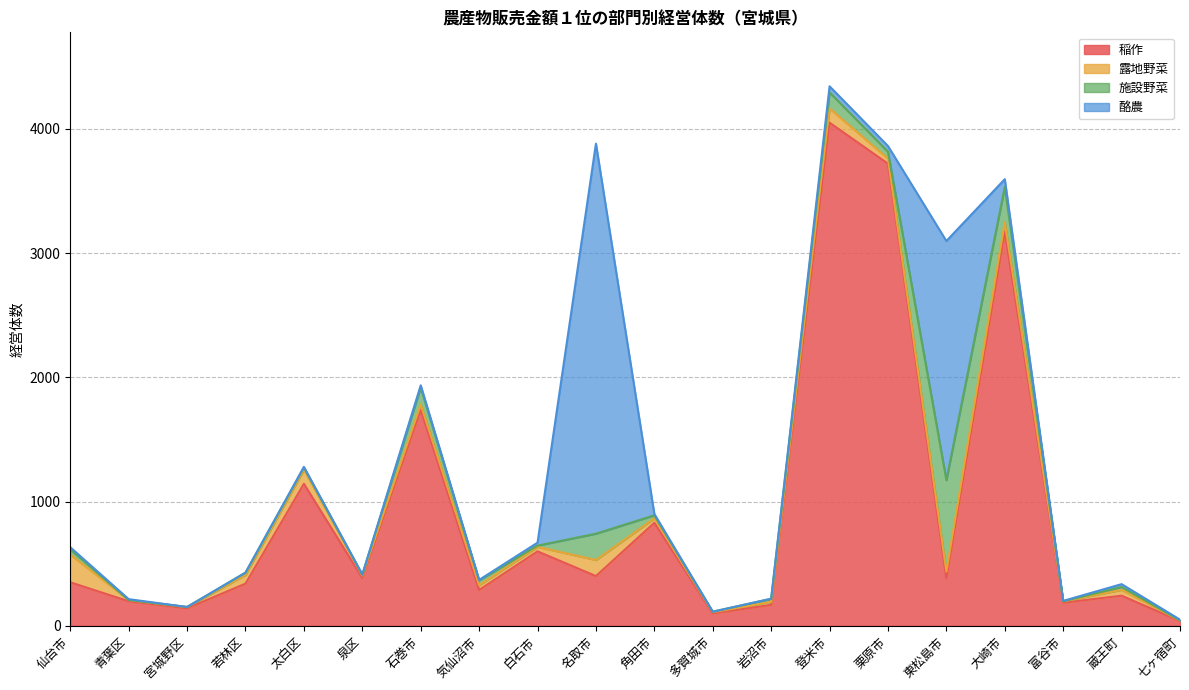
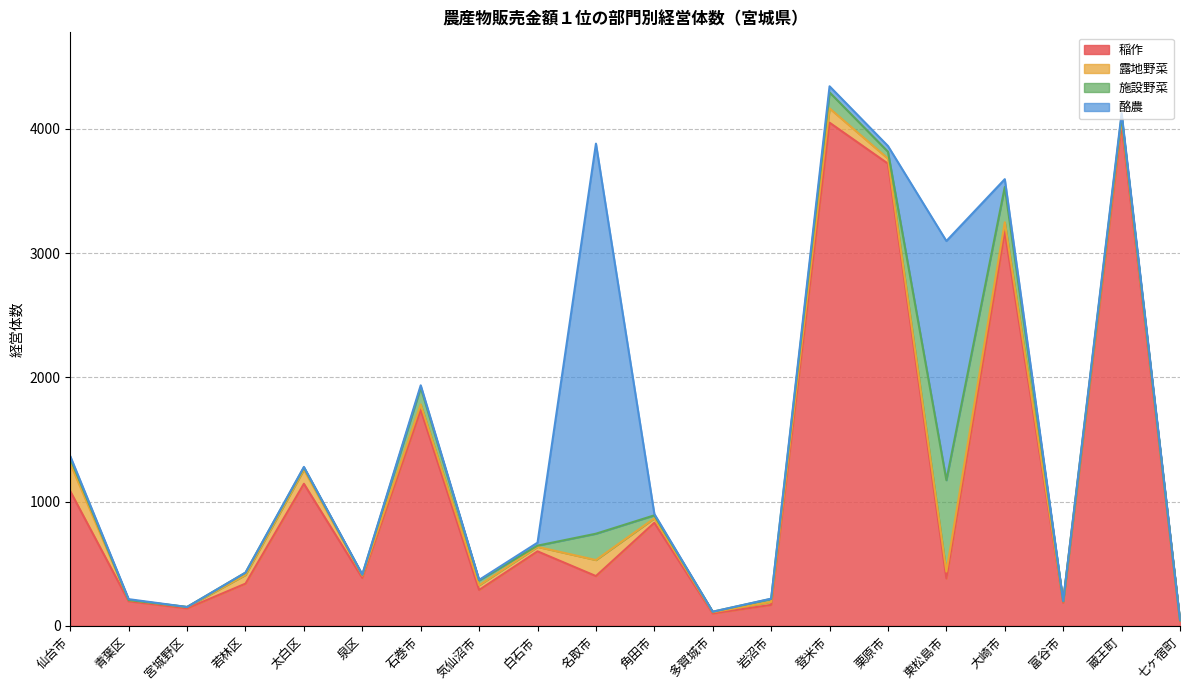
稲作, 仙台市: 350 -> 1080
稲作, 蔵王町: 240 -> 4030
